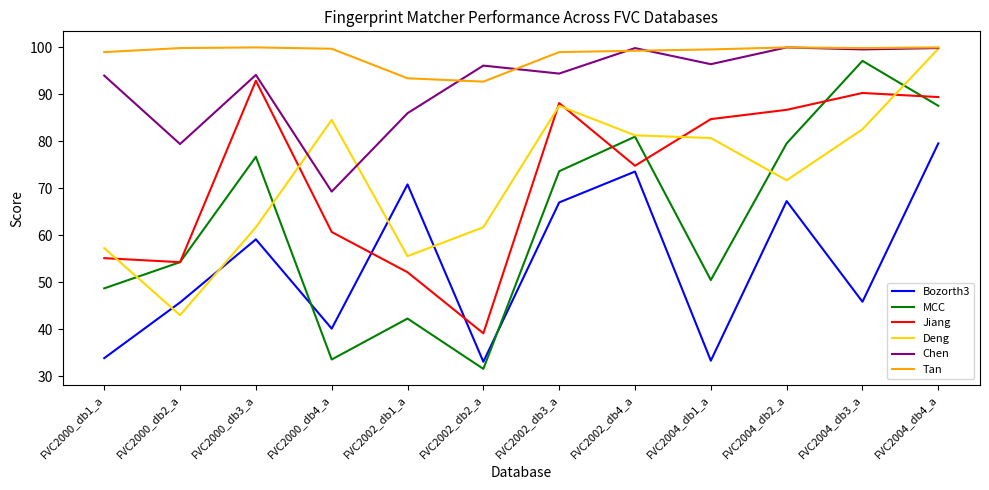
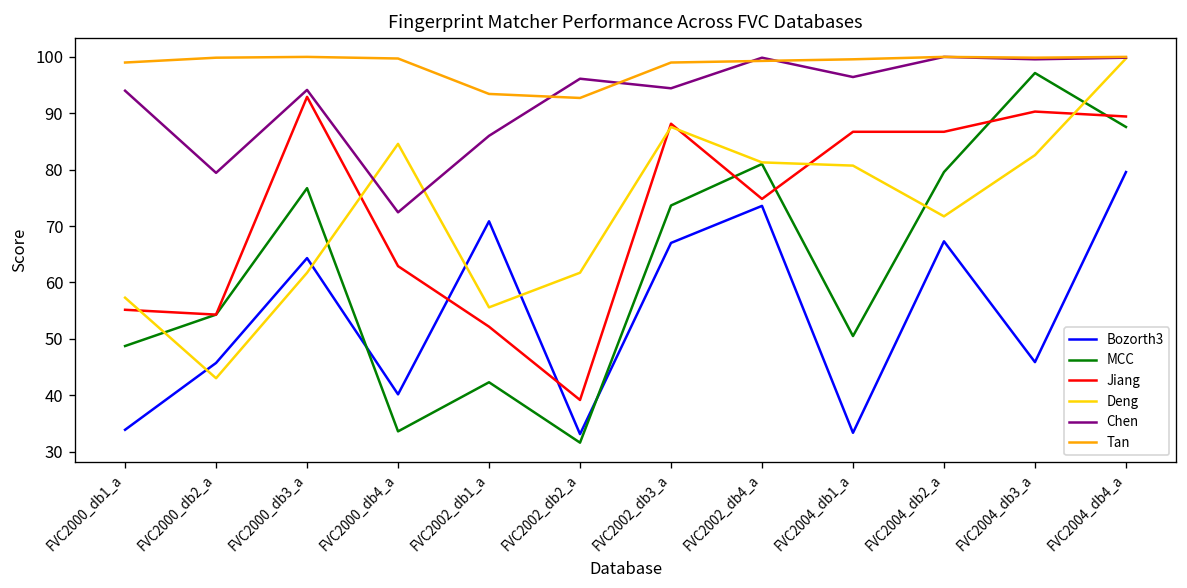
Bozorth3, FVC2000_db3_a: 59 -> 64
Jiang, FVC2000_db4_a: 61 -> 63
Chen, FVC2000_db4_a: 69 -> 72
Jiang, FVC2004_db1_a: 85 -> 87
